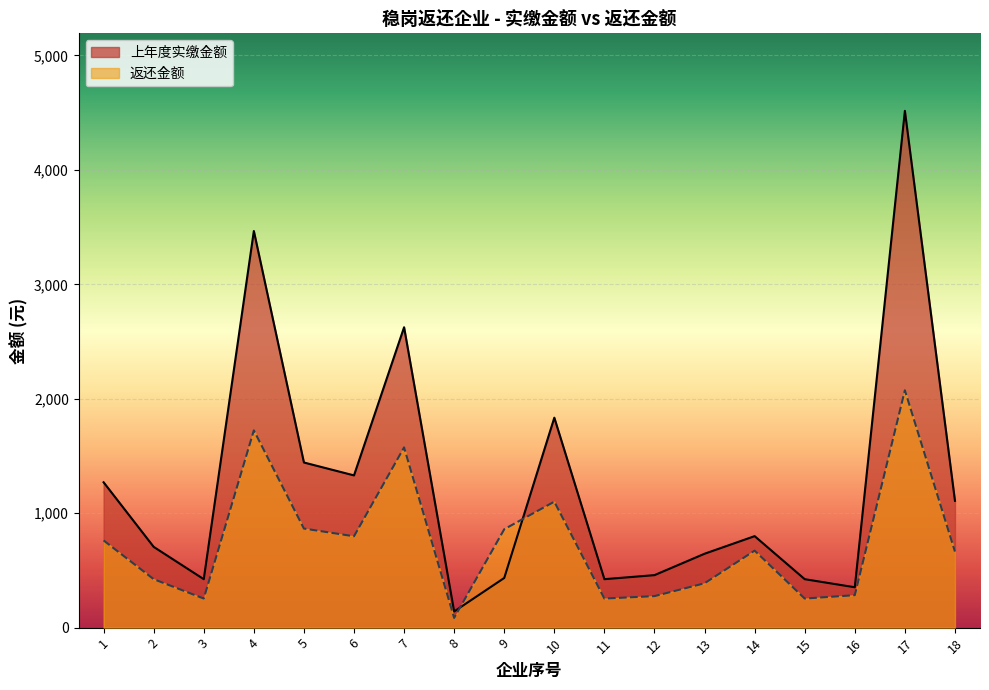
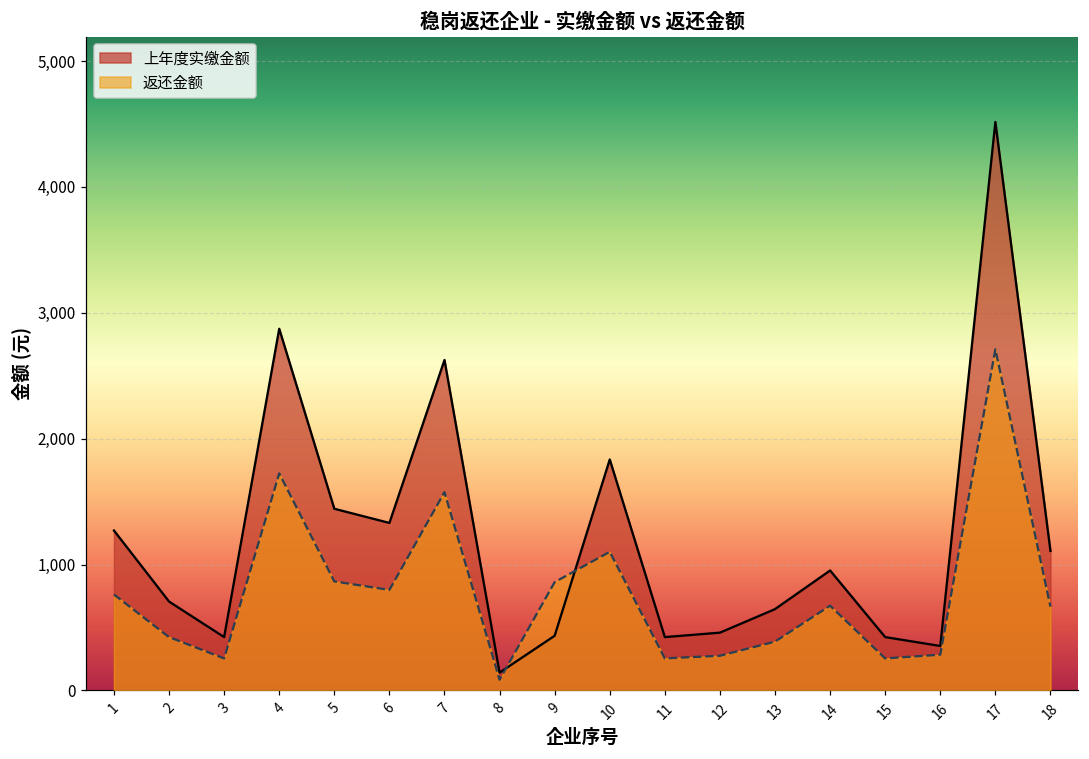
上年度实缴金额, 4: 3,470 -> 2,870
上年度实缴金额, 14: 800 -> 950
返还金额, 17: 2,070 -> 2,710
